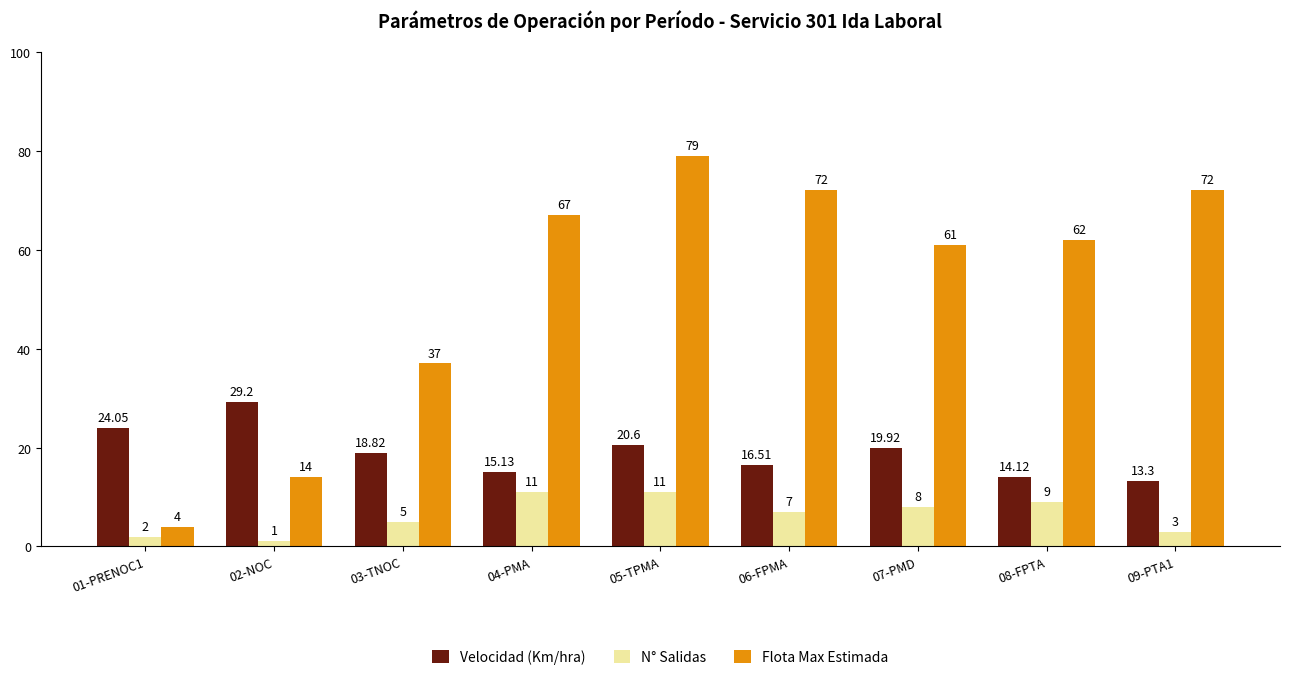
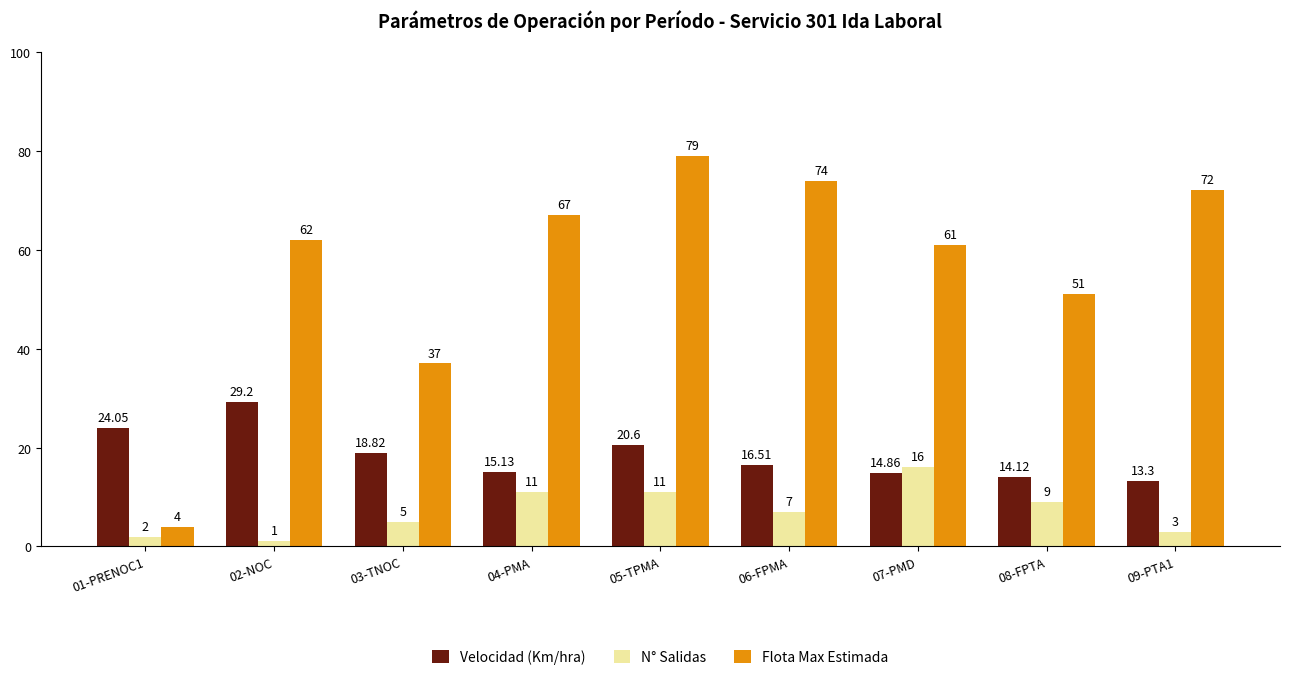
Flota Max Estimada, 02-NOC: 14 -> 62
Flota Max Estimada, 06-FPMA: 72 -> 74
Velocidad (Km/hra), 07-PMD: 19.92 -> 14.86
N° Salidas, 07-PMD: 8 -> 16
Flota Max Estimada, 08-FPTA: 62 -> 51
